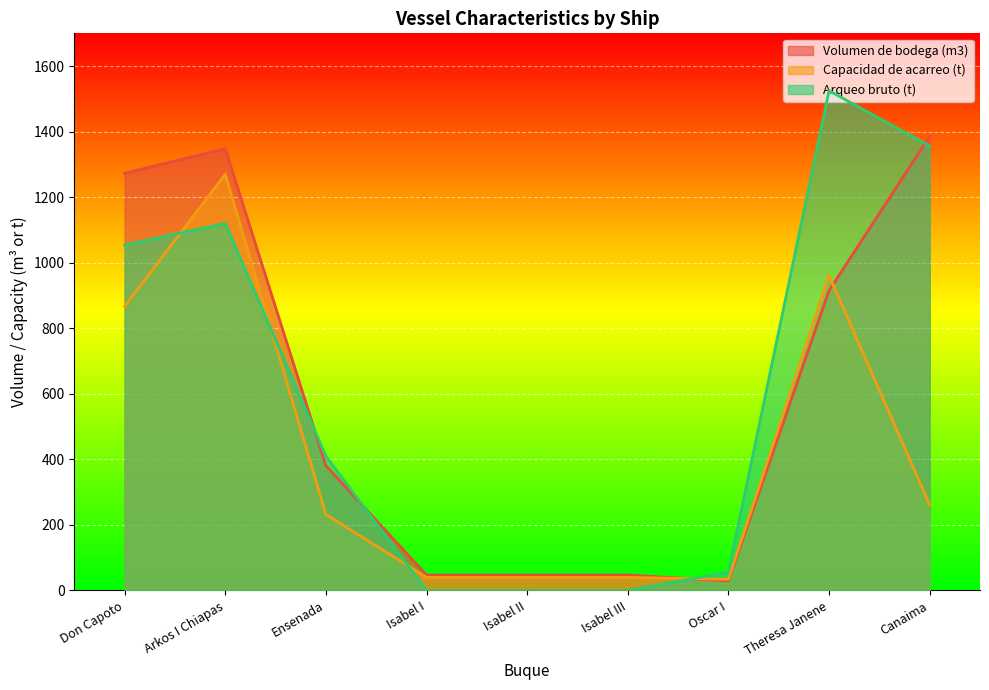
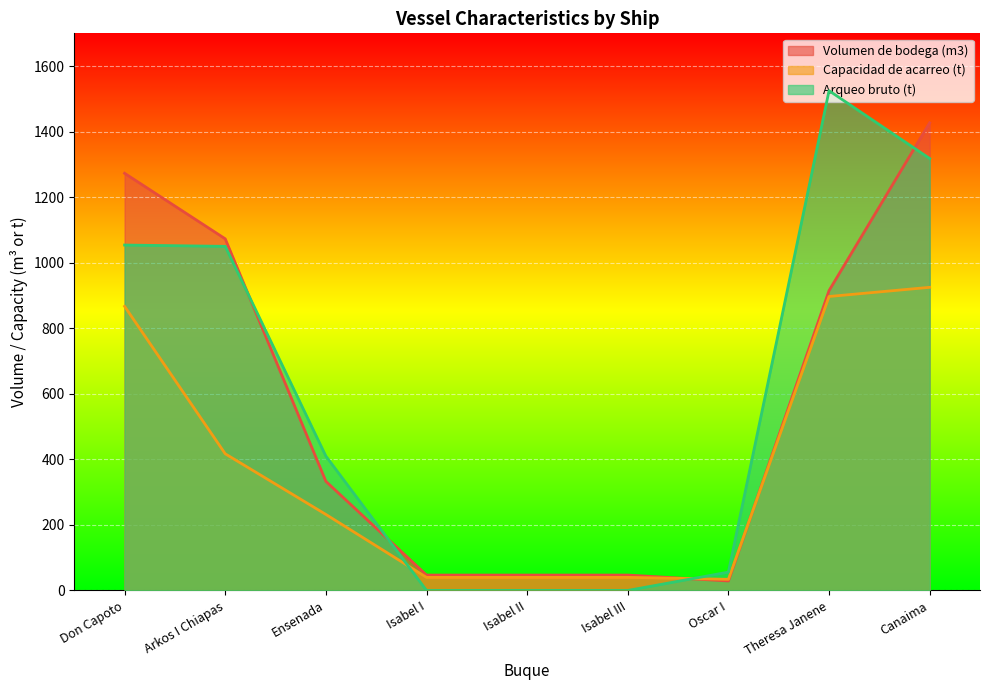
Volumen de bodega (m3), Arkos I Chiapas: 1350 -> 1070
Capacidad de acarreo (t), Arkos I Chiapas: 1270 -> 420
Arqueo bruto (t), Arkos I Chiapas: 1120 -> 1050
Volumen de bodega (m3), Ensenada: 380 -> 330
Capacidad de acarreo (t), Theresa Janene: 960 -> 900
Volumen de bodega (m3), Canaima: 1390 -> 1430
Capacidad de acarreo (t), Canaima: 260 -> 930
Arqueo bruto (t), Canaima: 1360 -> 1320
